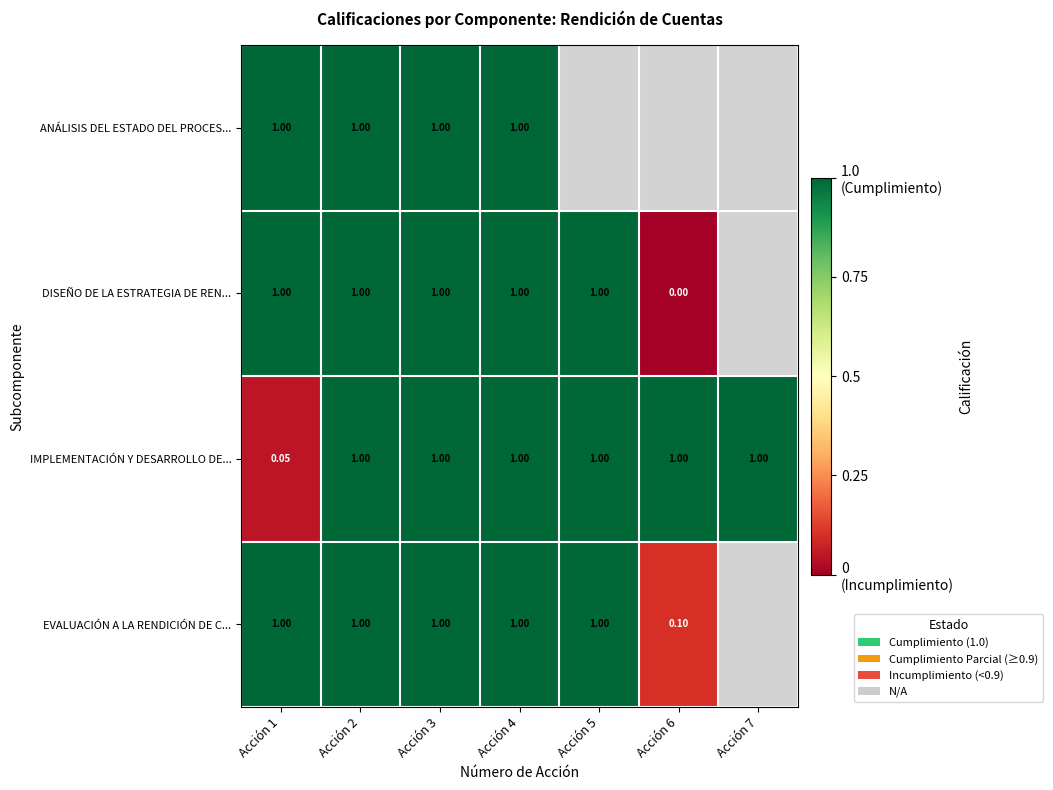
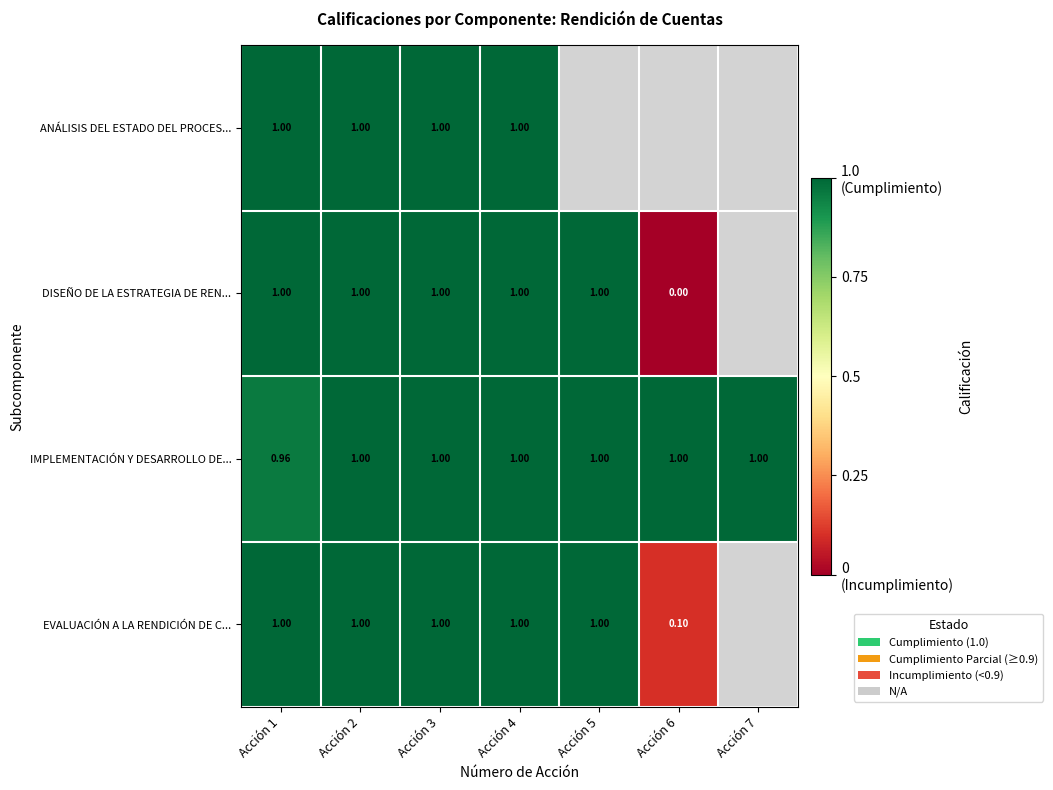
IMPLEMENTACIÓN Y DESARROLLO DE..., Acción 1: 0.05 -> 0.96
